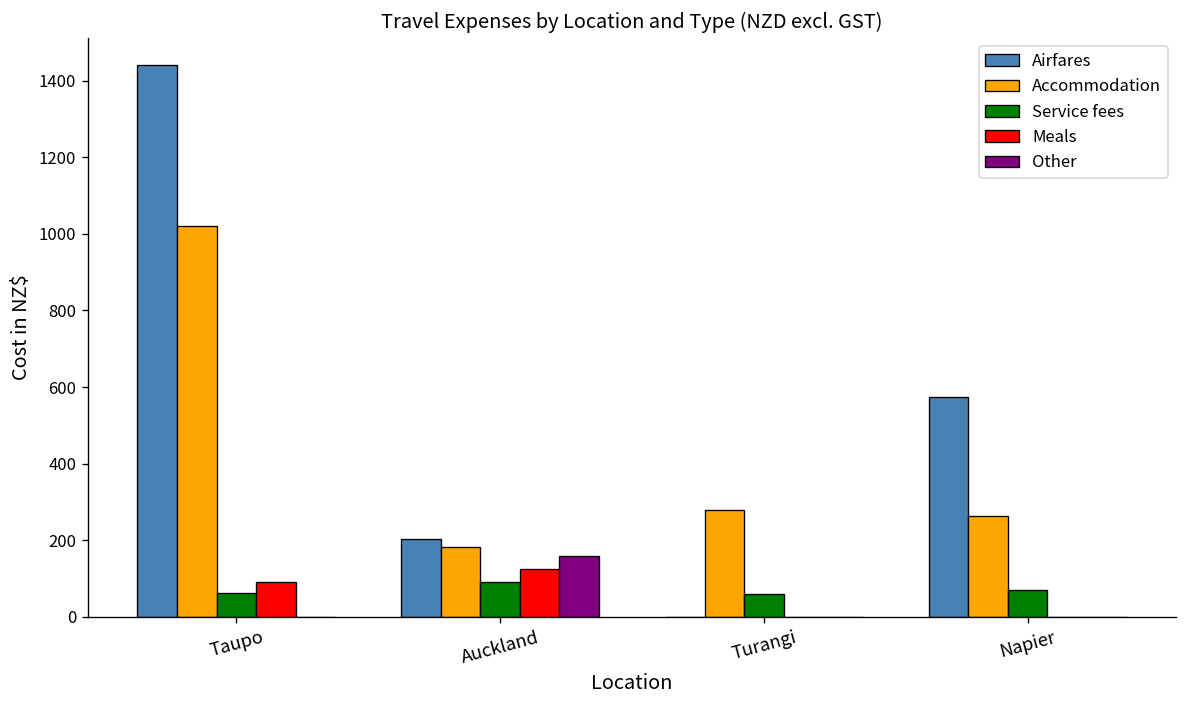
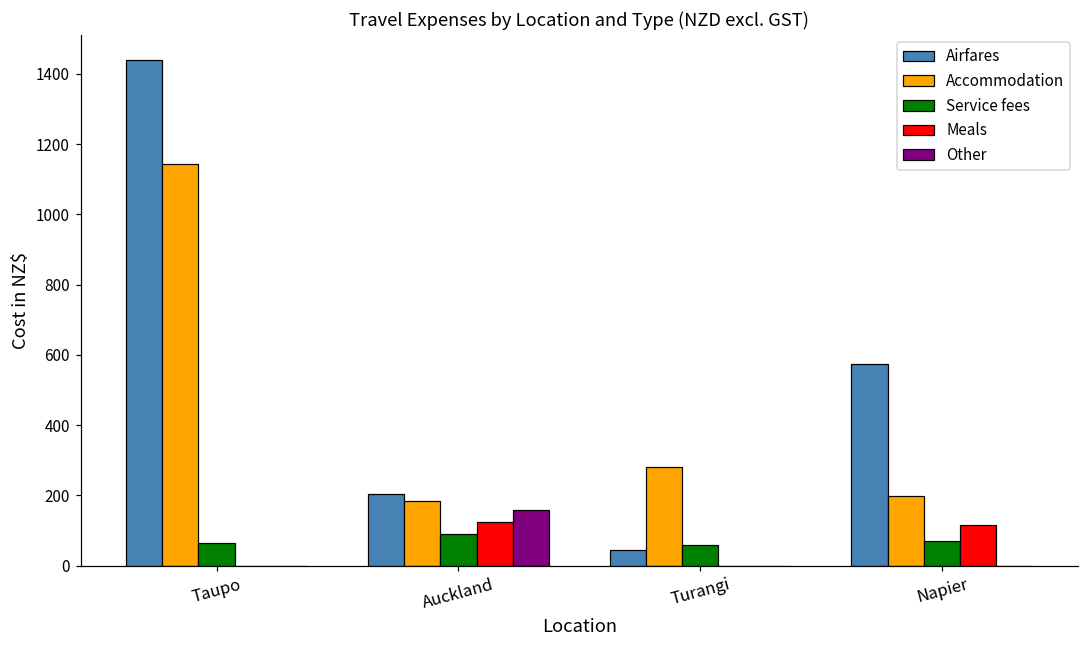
Accommodation, Taupo: 1020 -> 1140
Meals, Taupo: 90 -> 0
Airfares, Turangi: 0 -> 40
Accommodation, Napier: 260 -> 200
Meals, Napier: 0 -> 120
